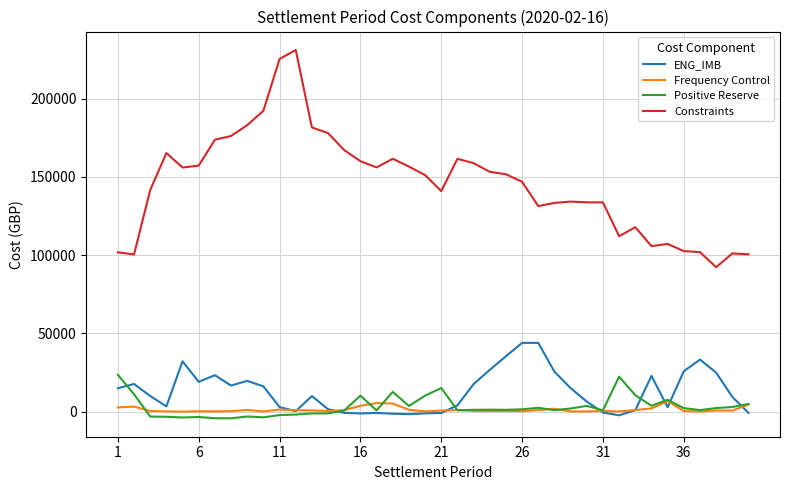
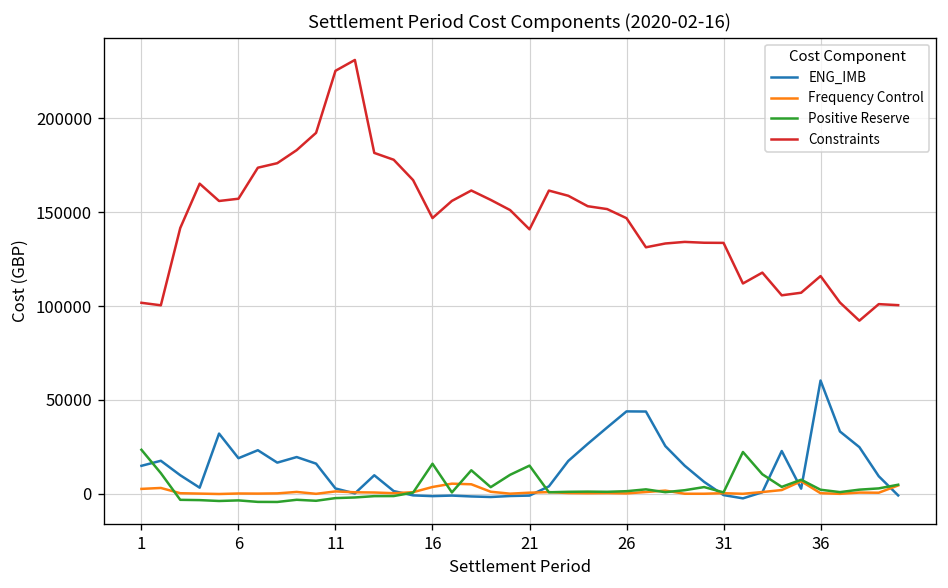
Positive Reserve, 16: 10000 -> 16000
Constraints, 16: 160000 -> 147000
ENG_IMB, 36: 26000 -> 60000
Constraints, 36: 103000 -> 116000
